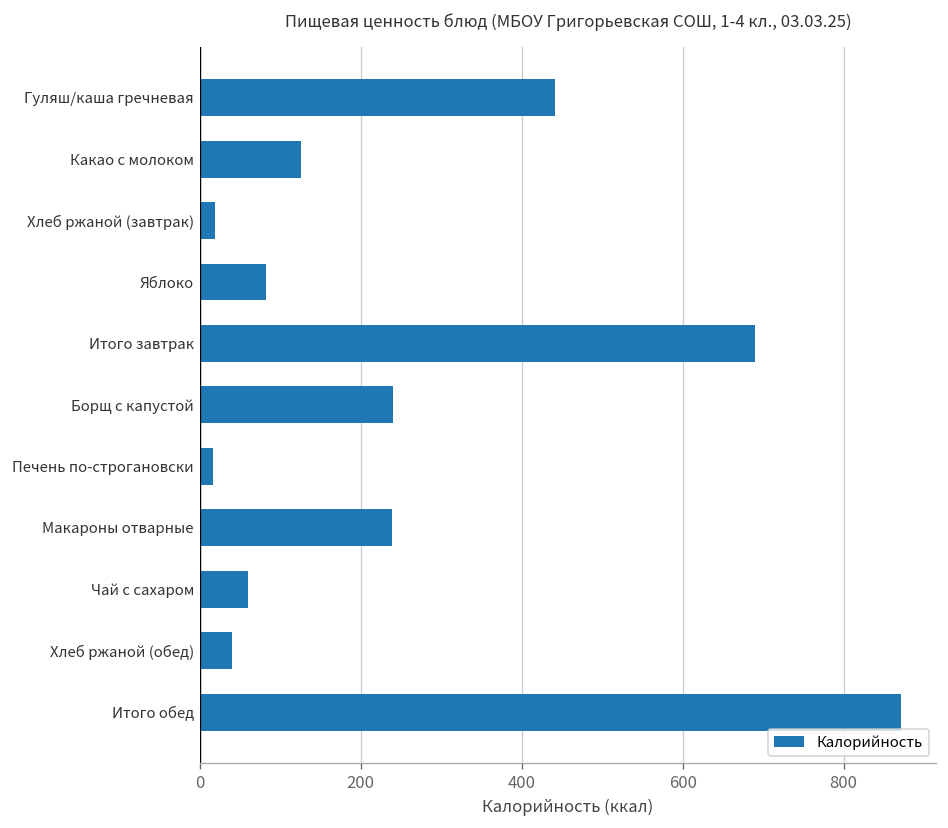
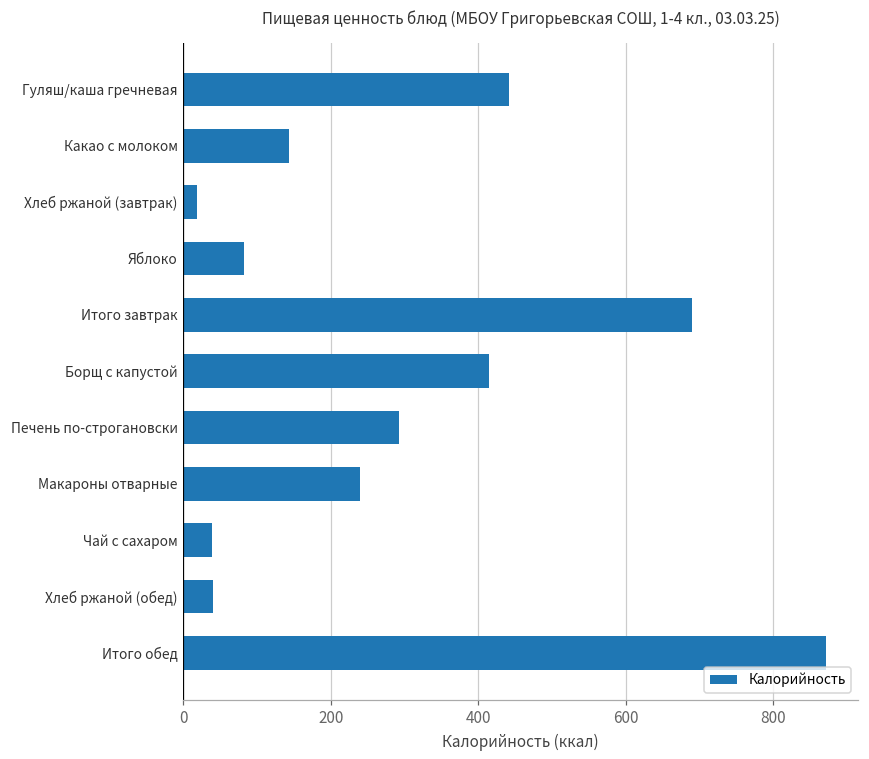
Какао с молоком: 130 -> 140
Борщ с капустой: 240 -> 410
Печень по-строгановски: 20 -> 290
Чай с сахаром: 60 -> 40
